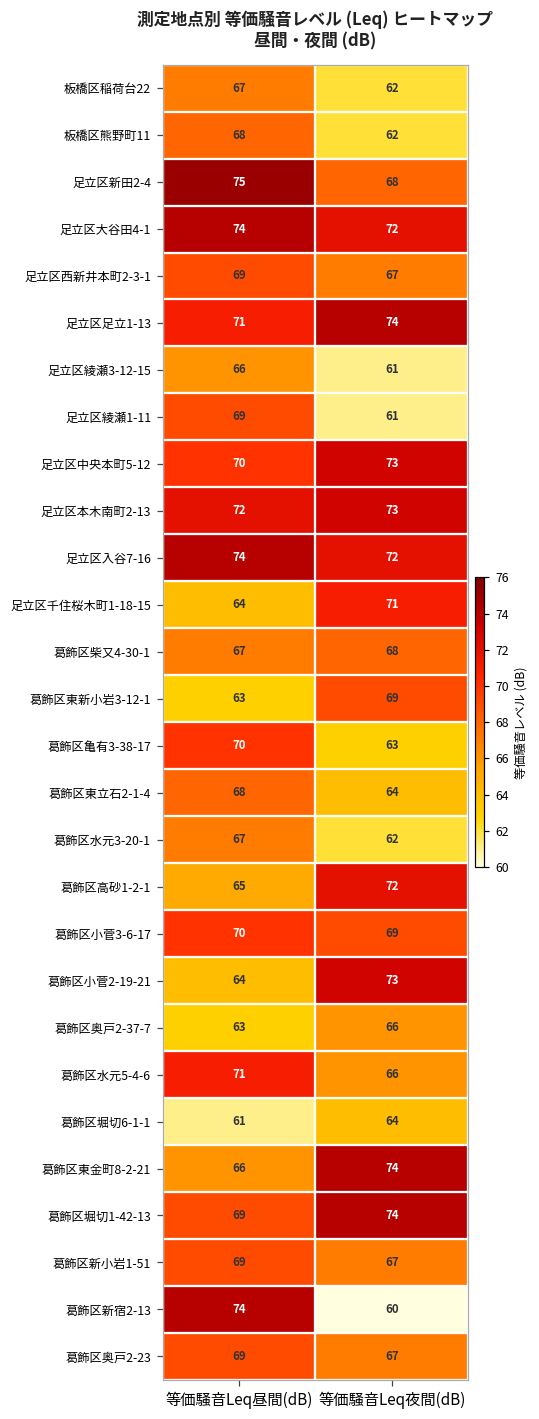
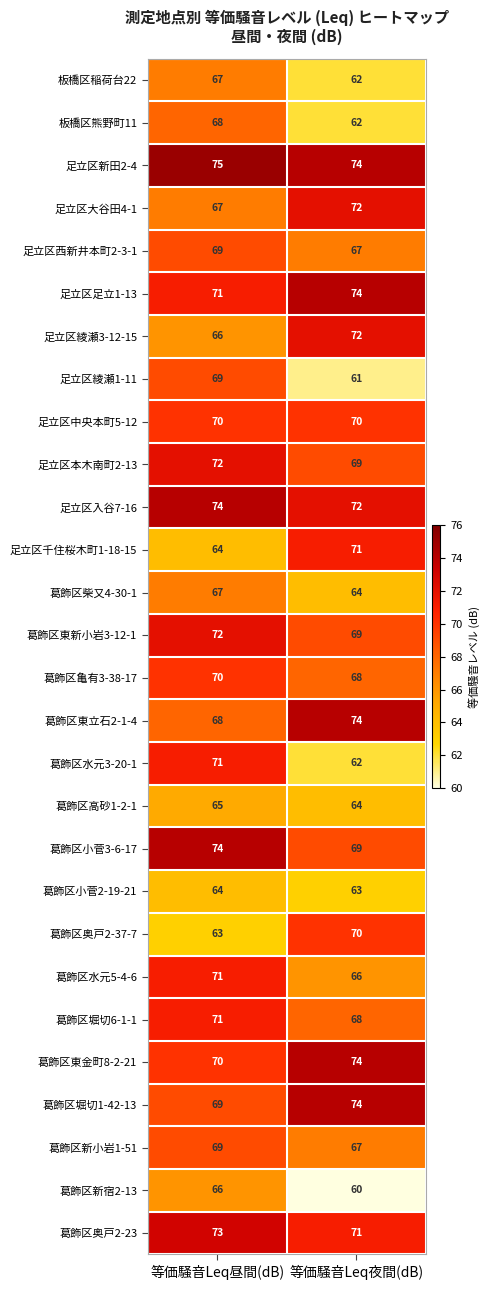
足立区新田2-4, 等価騒音Leq夜間(dB): 68 -> 74
足立区大谷田4-1, 等価騒音Leq昼間(dB): 74 -> 67
足立区綾瀬3-12-15, 等価騒音Leq夜間(dB): 61 -> 72
足立区中央本町5-12, 等価騒音Leq夜間(dB): 73 -> 70
足立区本木南町2-13, 等価騒音Leq夜間(dB): 73 -> 69
葛飾区柴又4-30-1, 等価騒音Leq夜間(dB): 68 -> 64
葛飾区東新小岩3-12-1, 等価騒音Leq昼間(dB): 63 -> 72
葛飾区亀有3-38-17, 等価騒音Leq夜間(dB): 63 -> 68
葛飾区東立石2-1-4, 等価騒音Leq夜間(dB): 64 -> 74
葛飾区水元3-20-1, 等価騒音Leq昼間(dB): 67 -> 71
葛飾区高砂1-2-1, 等価騒音Leq夜間(dB): 72 -> 64
葛飾区小菅3-6-17, 等価騒音Leq昼間(dB): 70 -> 74
葛飾区小菅2-19-21, 等価騒音Leq夜間(dB): 73 -> 63
葛飾区奥戸2-37-7, 等価騒音Leq夜間(dB): 66 -> 70
葛飾区堀切6-1-1, 等価騒音Leq昼間(dB): 61 -> 71
葛飾区堀切6-1-1, 等価騒音Leq夜間(dB): 64 -> 68
葛飾区東金町8-2-21, 等価騒音Leq昼間(dB): 66 -> 70
葛飾区新宿2-13, 等価騒音Leq昼間(dB): 74 -> 66
葛飾区奥戸2-23, 等価騒音Leq昼間(dB): 69 -> 73
葛飾区奥戸2-23, 等価騒音Leq夜間(dB): 67 -> 71
